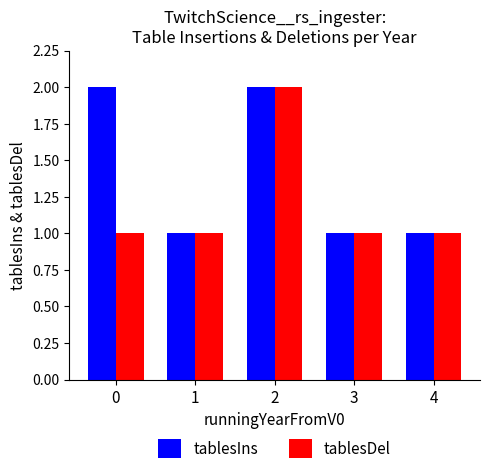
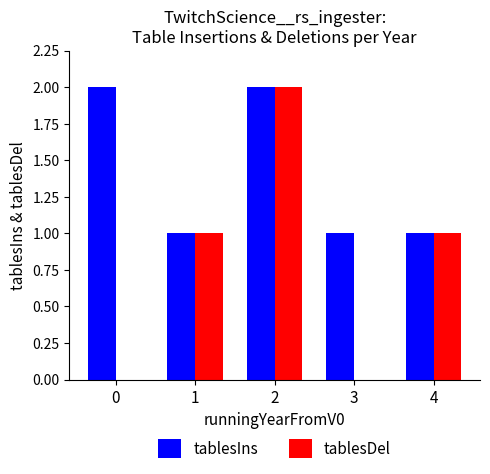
tablesDel, 0: 1 -> 0
tablesDel, 3: 1 -> 0
